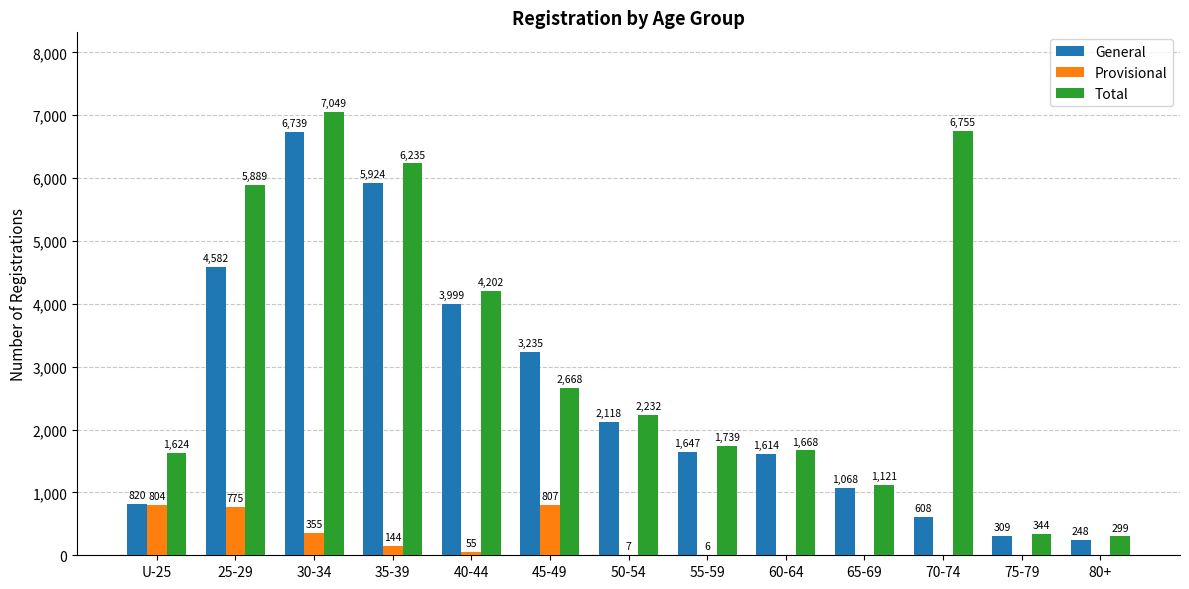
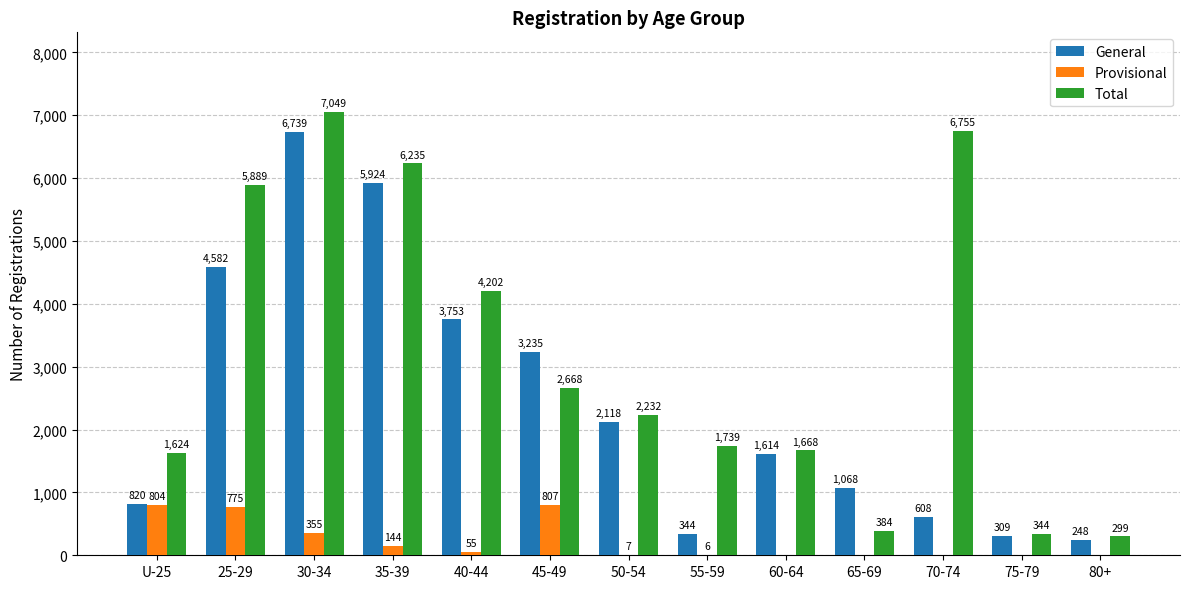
General, 40-44: 3,999 -> 3,753
General, 55-59: 1,647 -> 344
Total, 65-69: 1,121 -> 384
